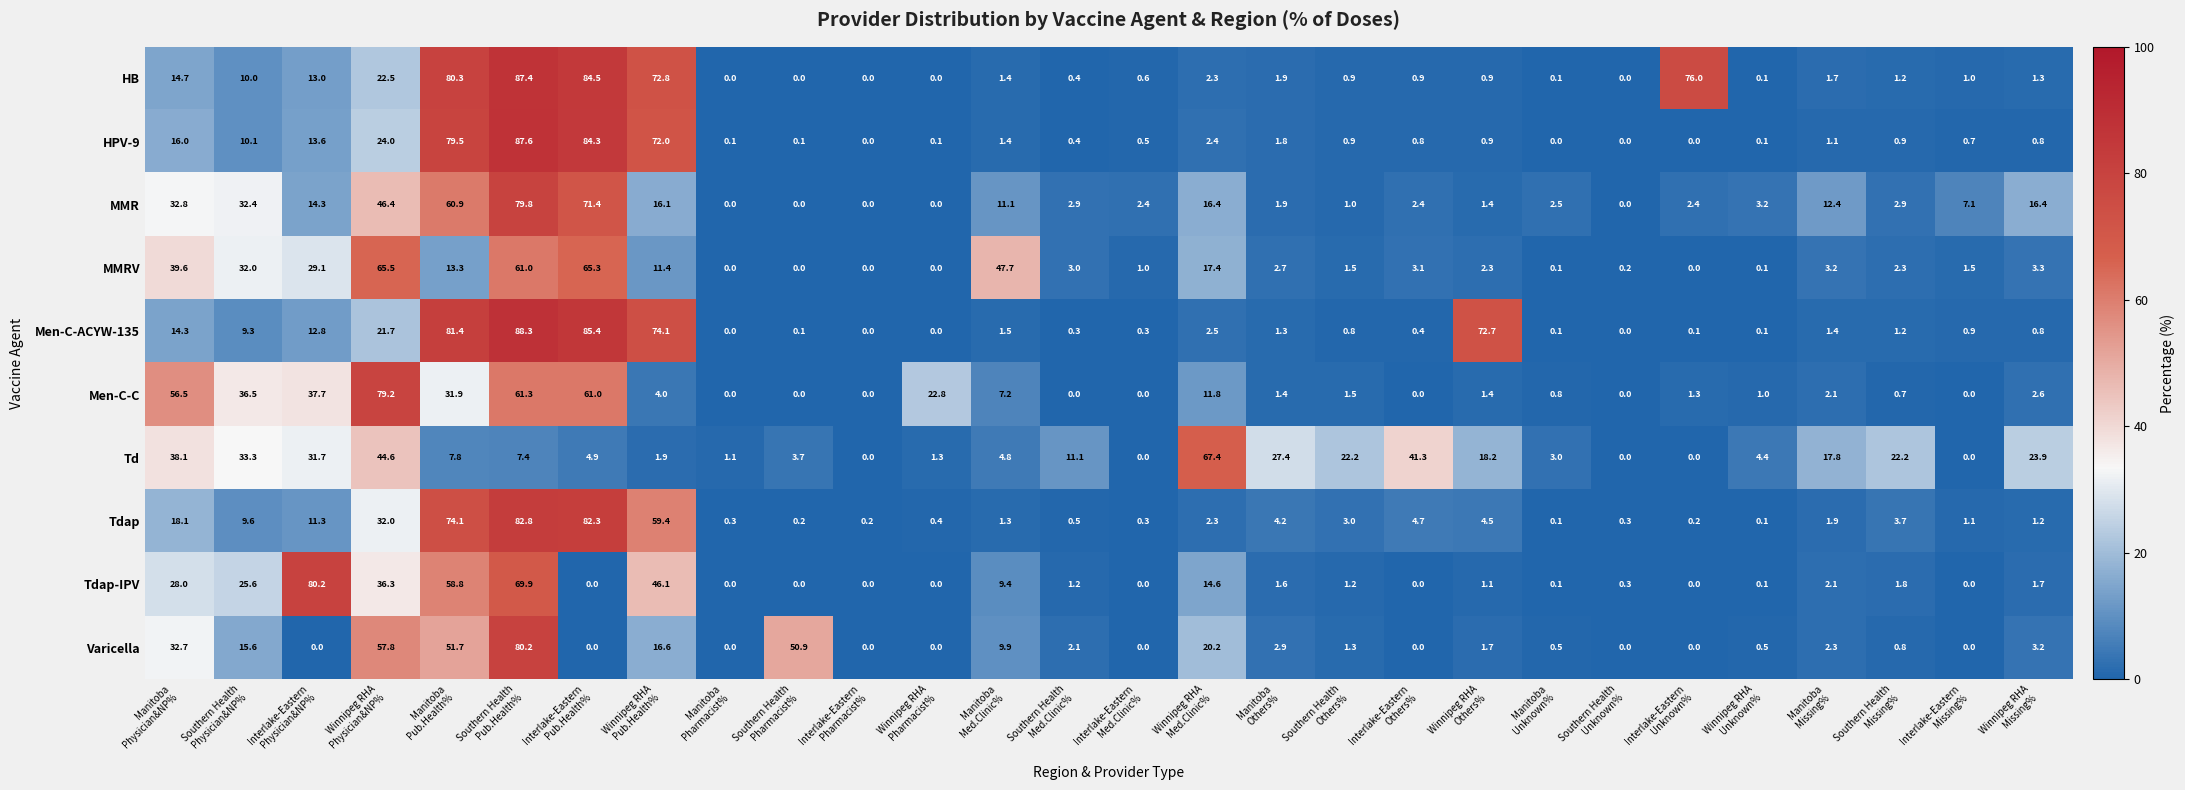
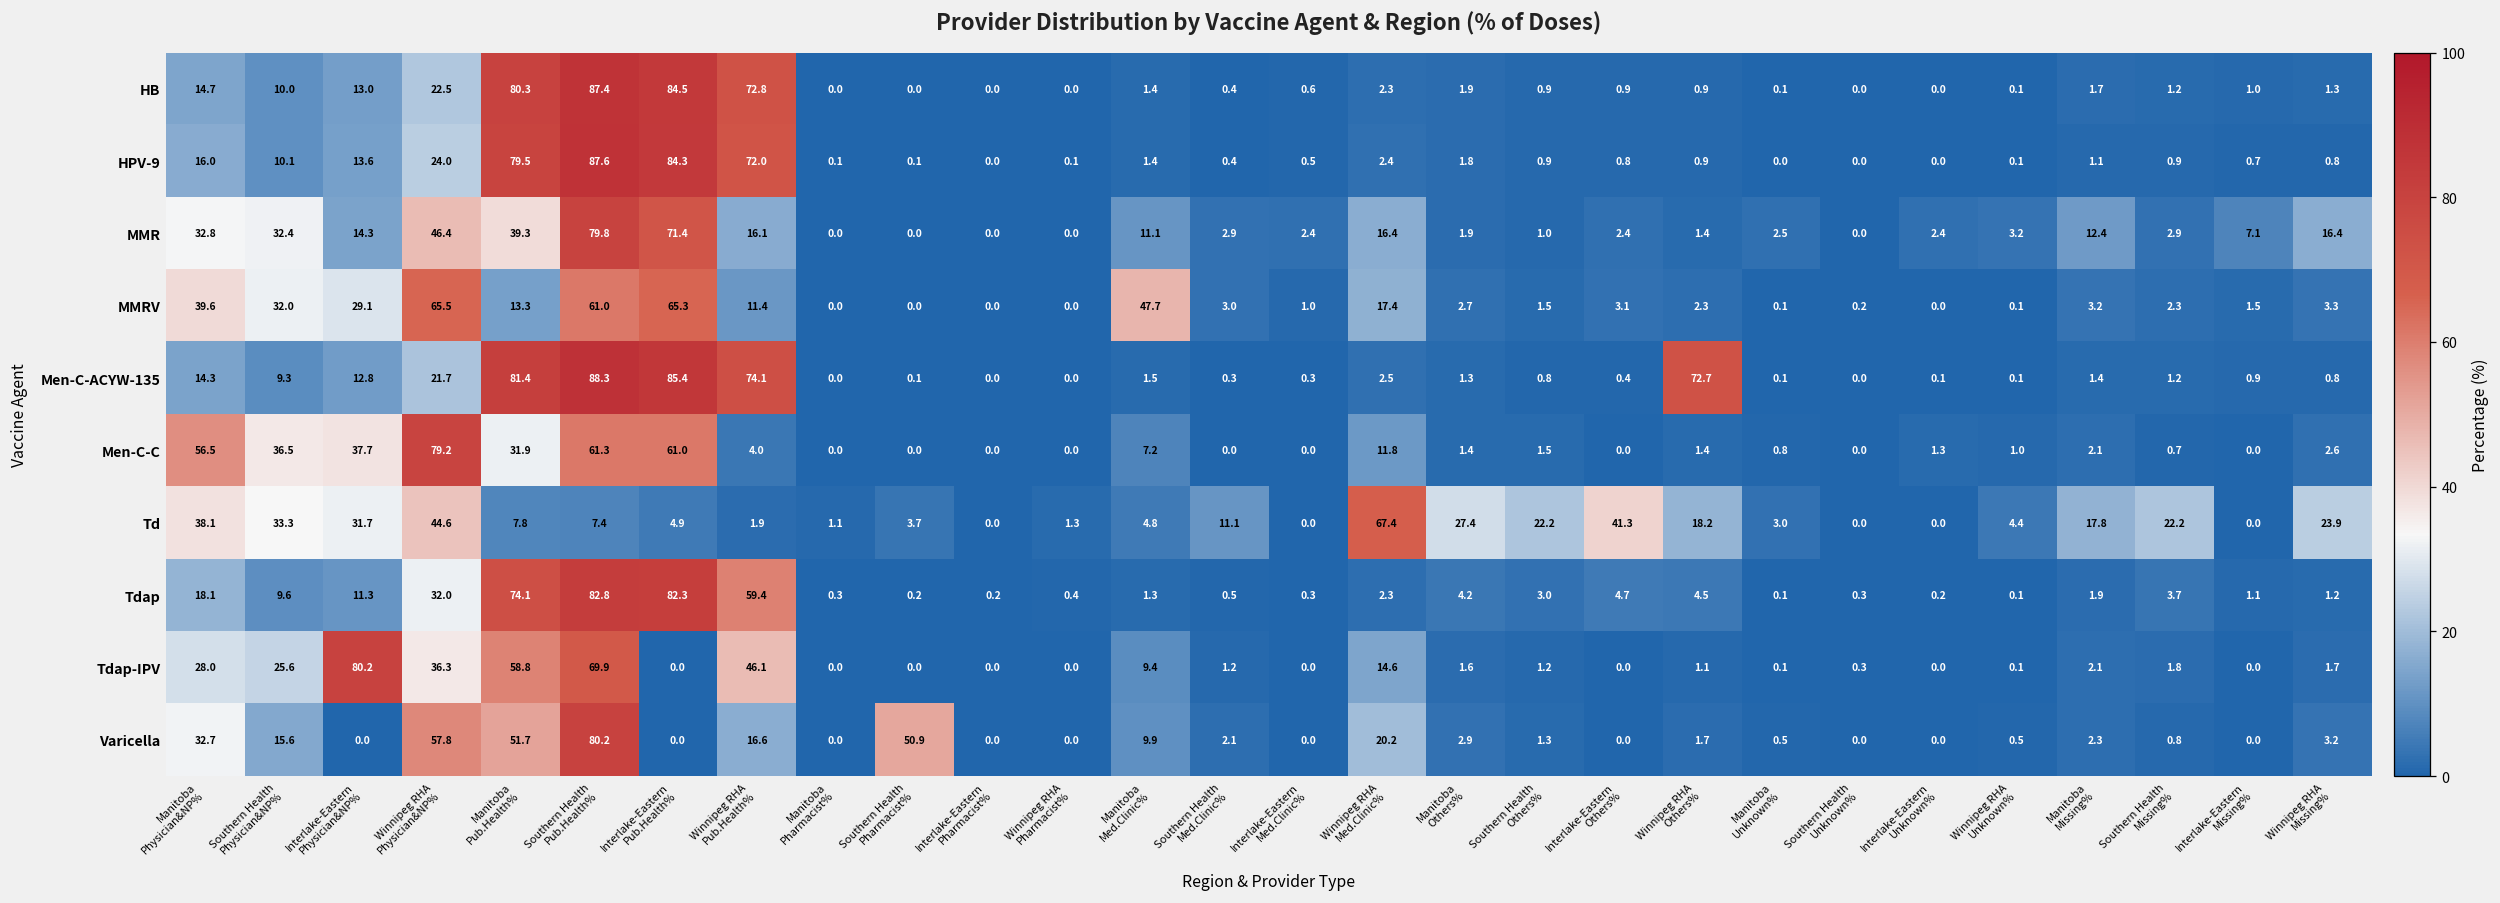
HB, Interlake-Eastern Unknown%: 76.0 -> 0.0
MMR, Manitoba Pub.Health%: 60.9 -> 39.3
Men-C-C, Winnipeg RHA Pharmacist%: 22.8 -> 0.0
